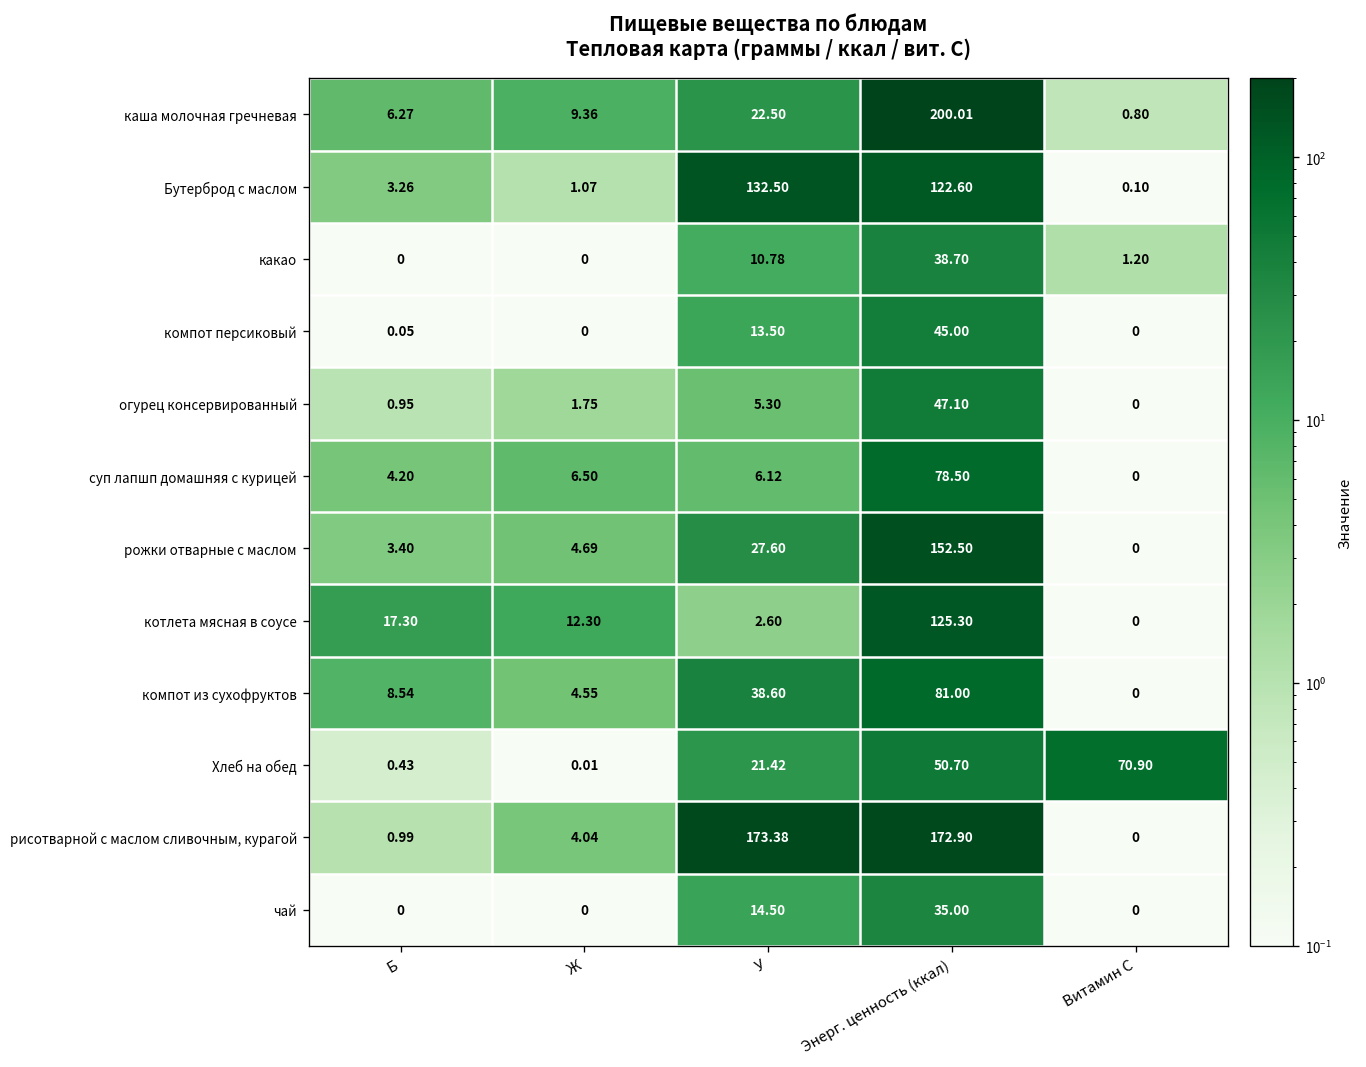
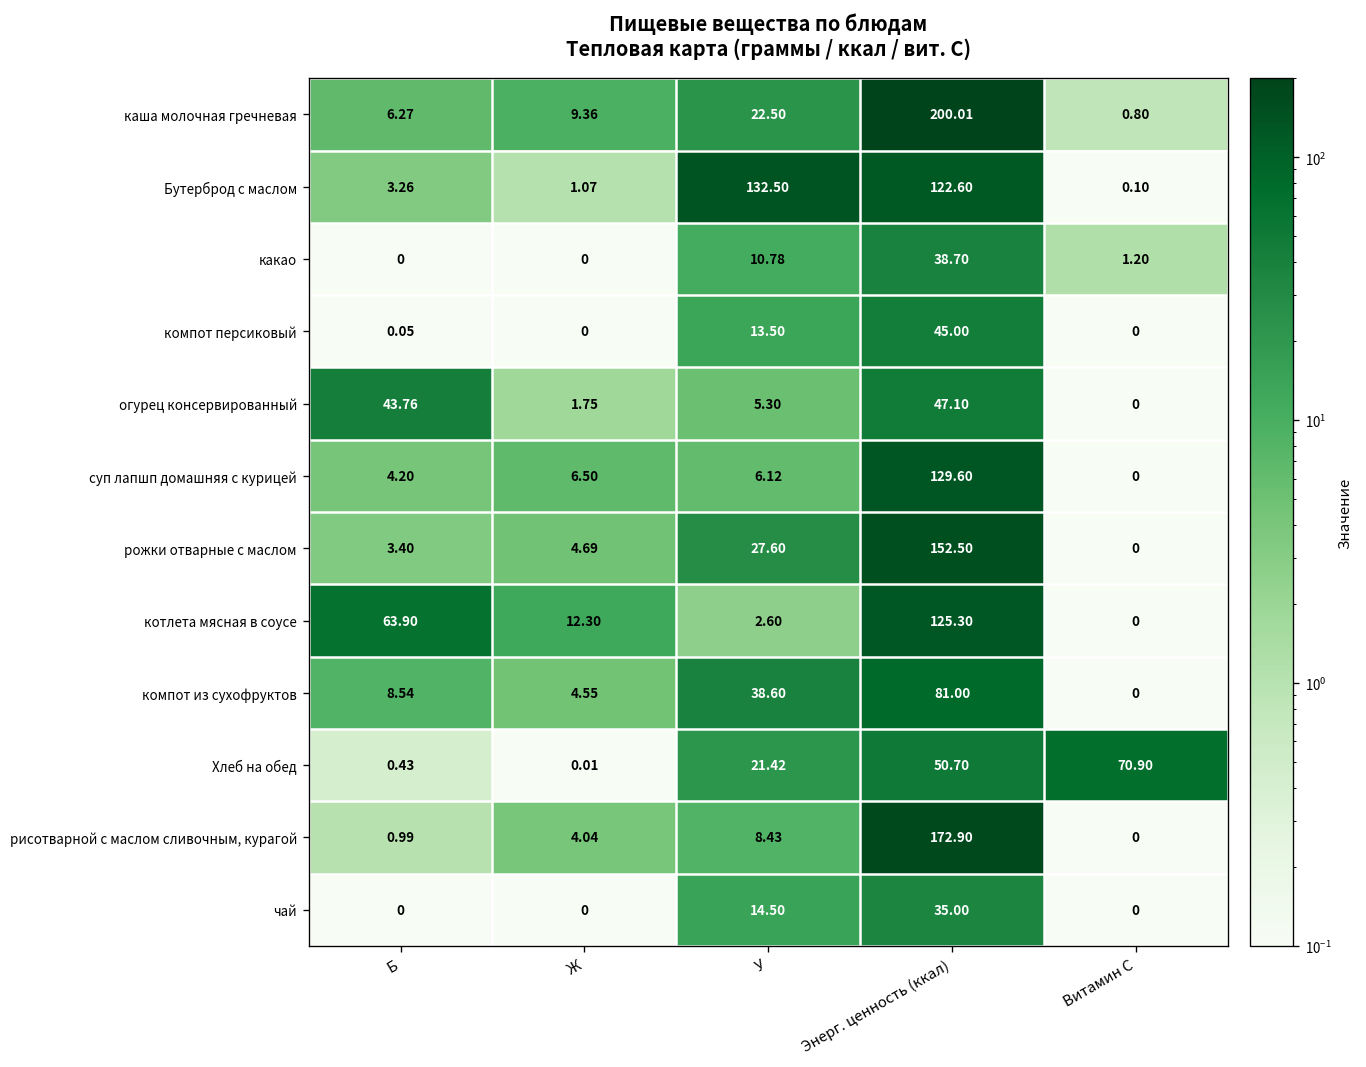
огурец консервированный, Б: 0.95 -> 43.76
суп лапшп домашняя с курицей, Энерг. ценность (ккал): 78.50 -> 129.60
котлета мясная в соусе, Б: 17.30 -> 63.90
рисотварной с маслом сливочным, курагой, У: 173.38 -> 8.43
